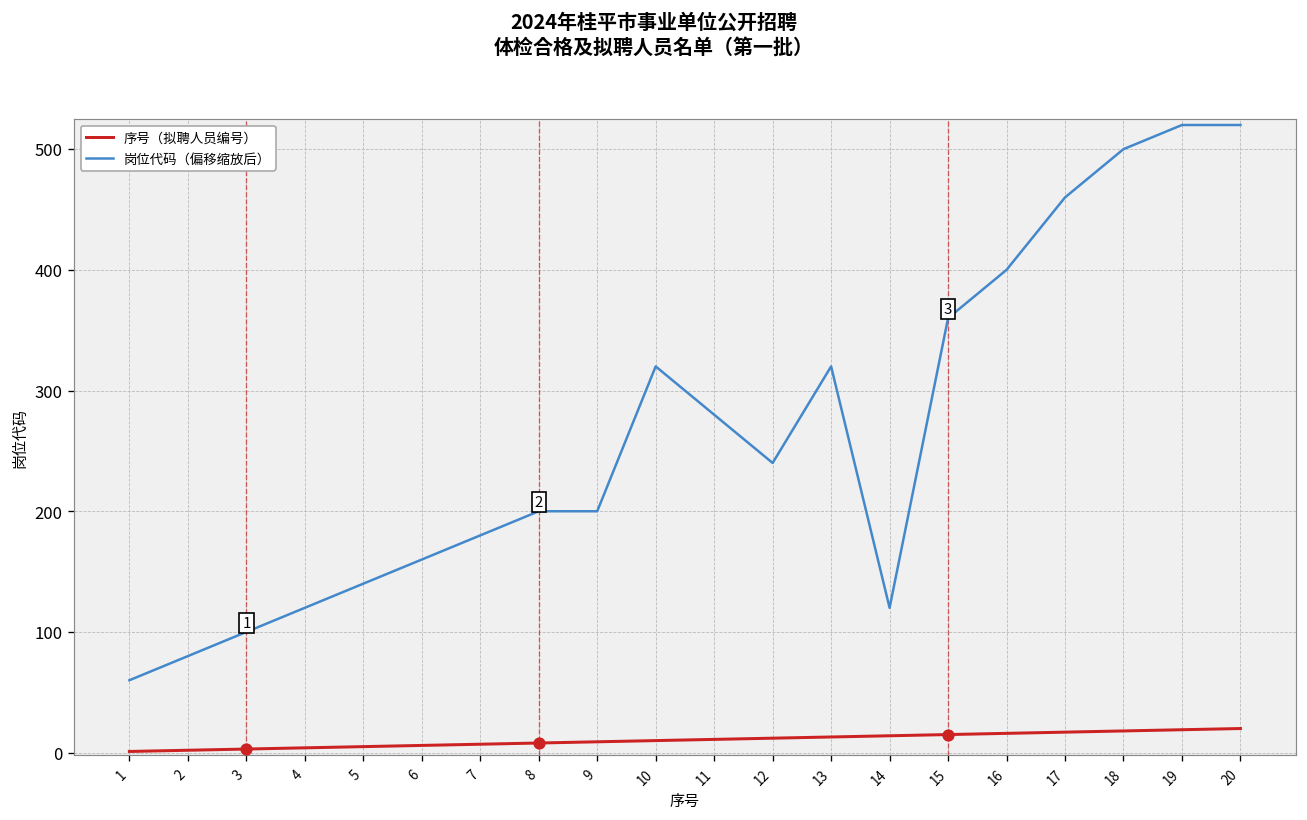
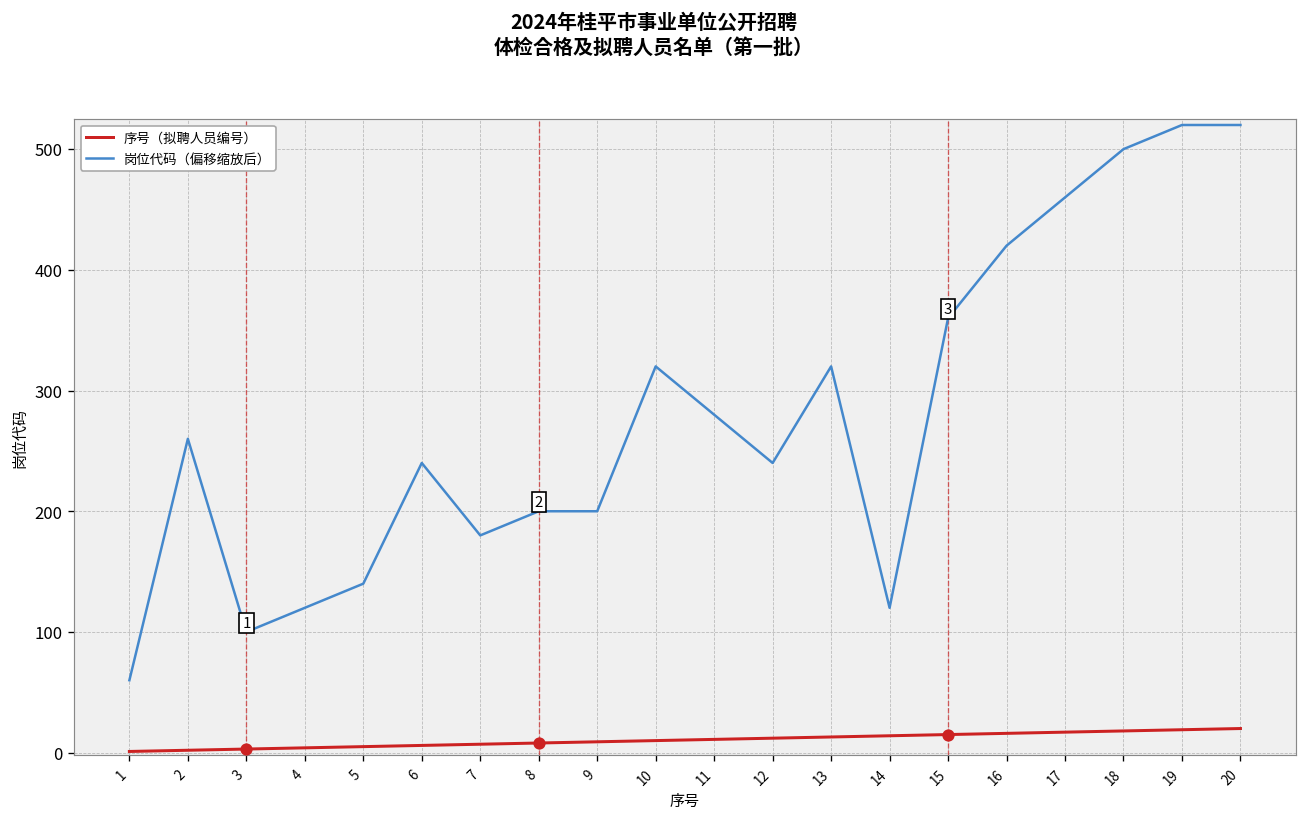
岗位代码（偏移缩放后）, 2: 80 -> 260
岗位代码（偏移缩放后）, 6: 160 -> 240
岗位代码（偏移缩放后）, 16: 400 -> 420
